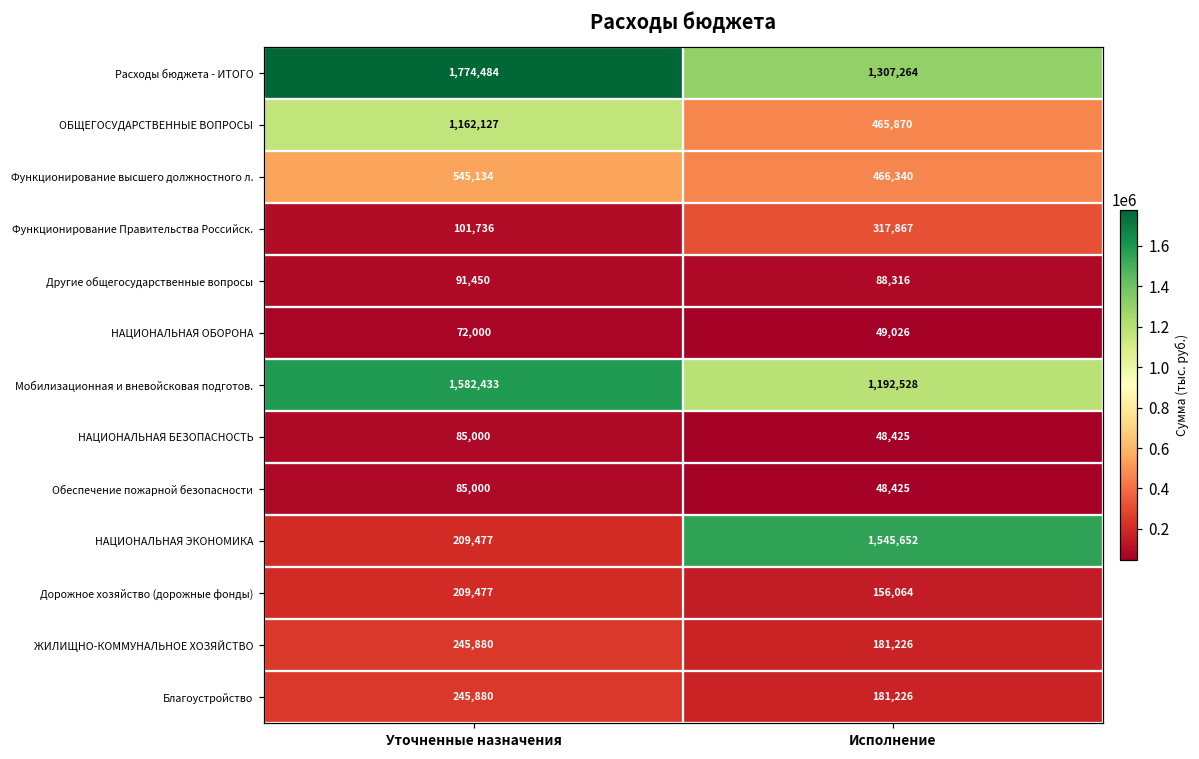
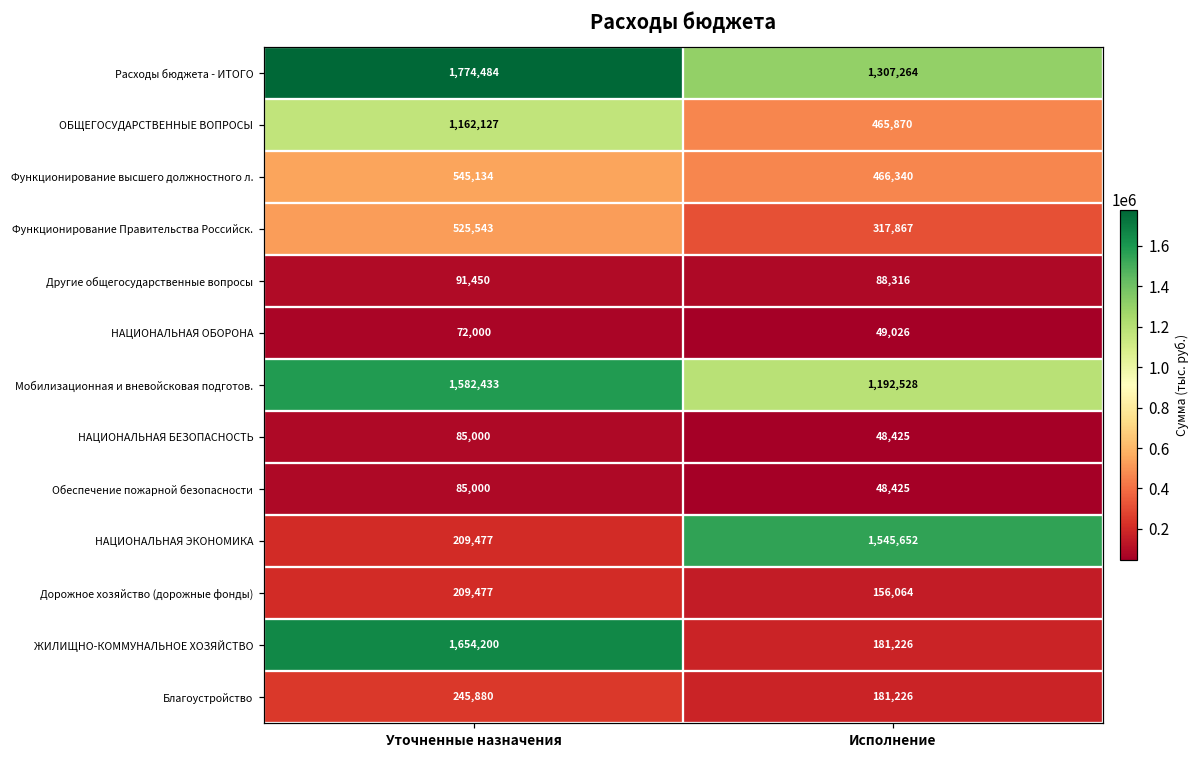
Функционирование Правительства Российск., Уточненные назначения: 101,736 -> 525,543
ЖИЛИЩНО-КОММУНАЛЬНОЕ ХОЗЯЙСТВО, Уточненные назначения: 245,880 -> 1,654,200
